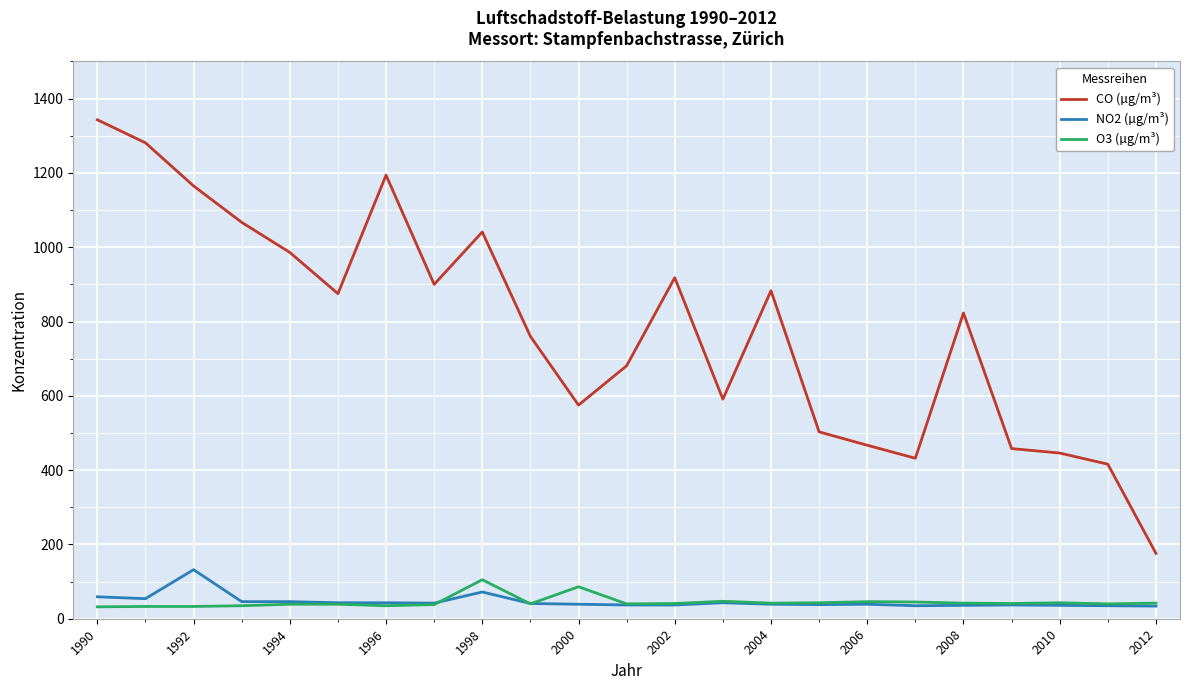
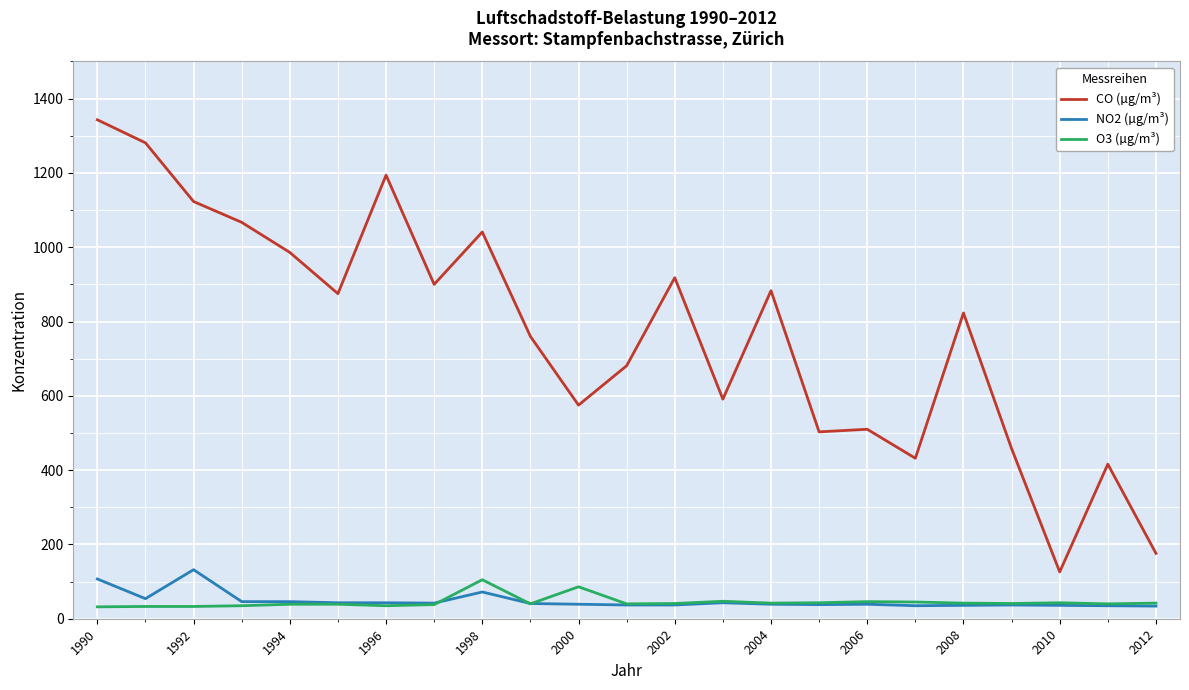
NO2 (µg/m³), 1990: 60 -> 110
CO (µg/m³), 1992: 1170 -> 1120
CO (µg/m³), 2006: 470 -> 510
CO (µg/m³), 2010: 450 -> 130
